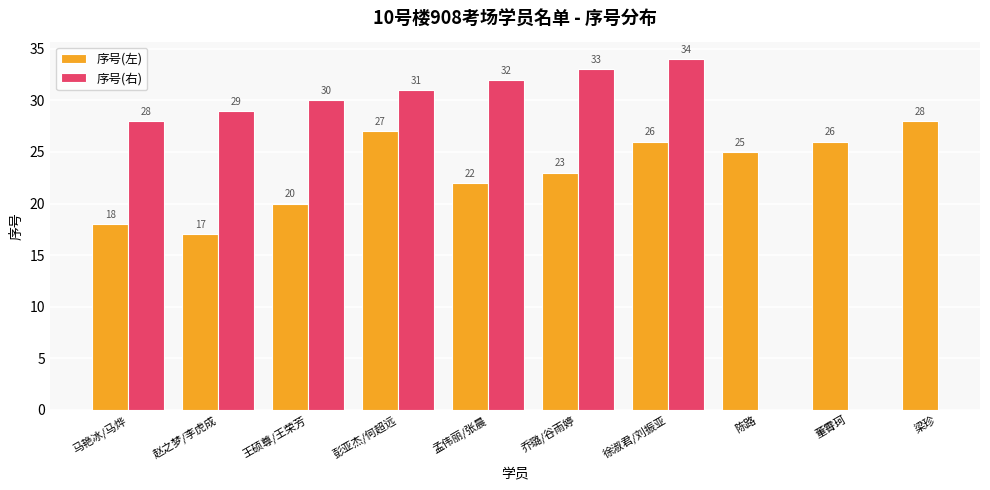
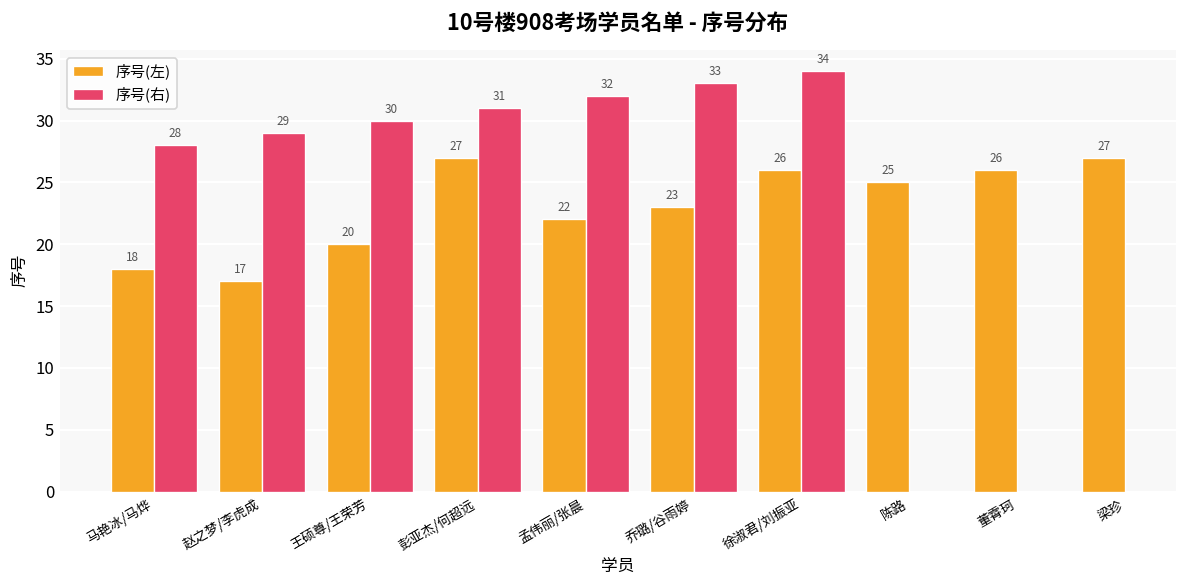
序号(左), 梁珍: 28 -> 27
